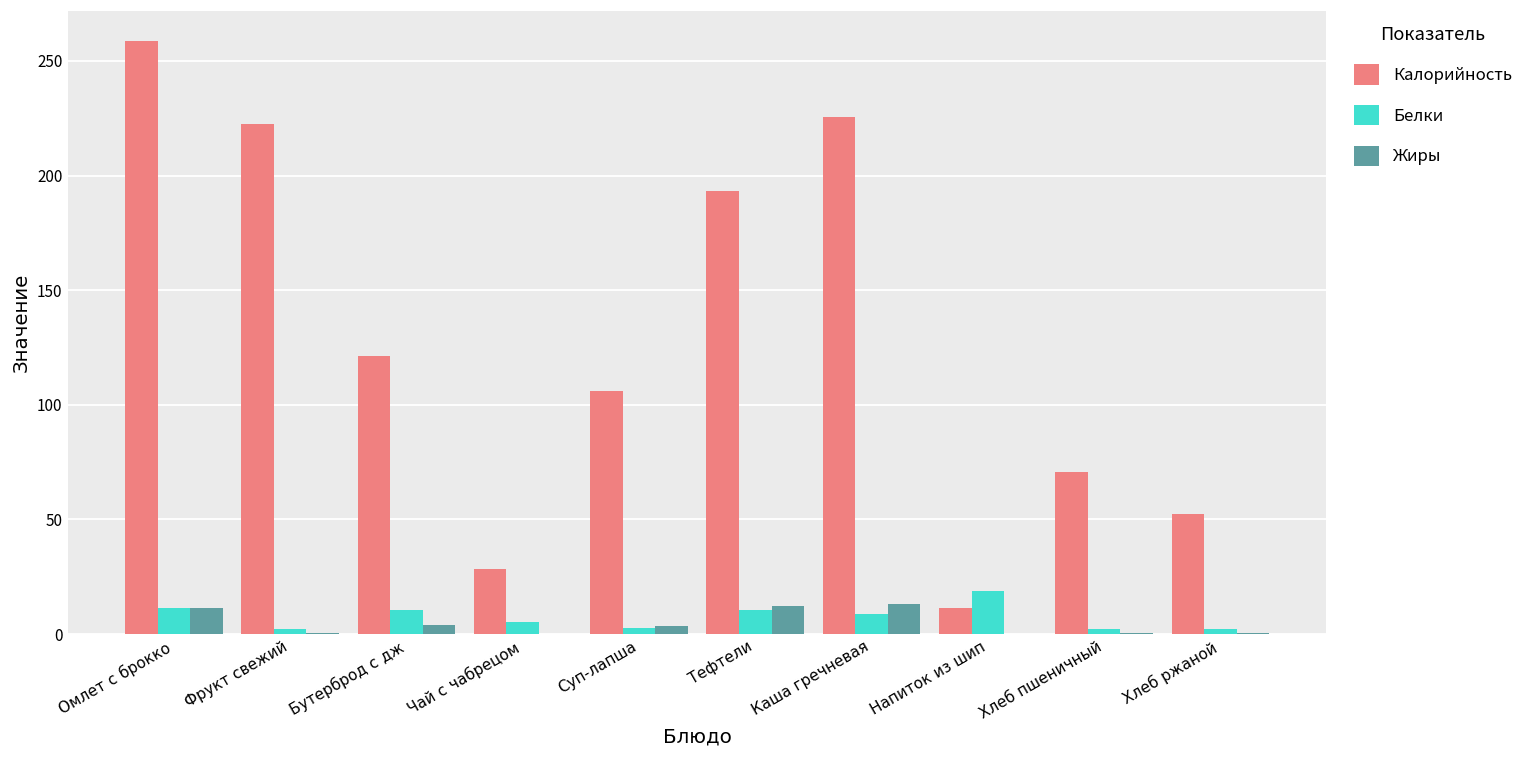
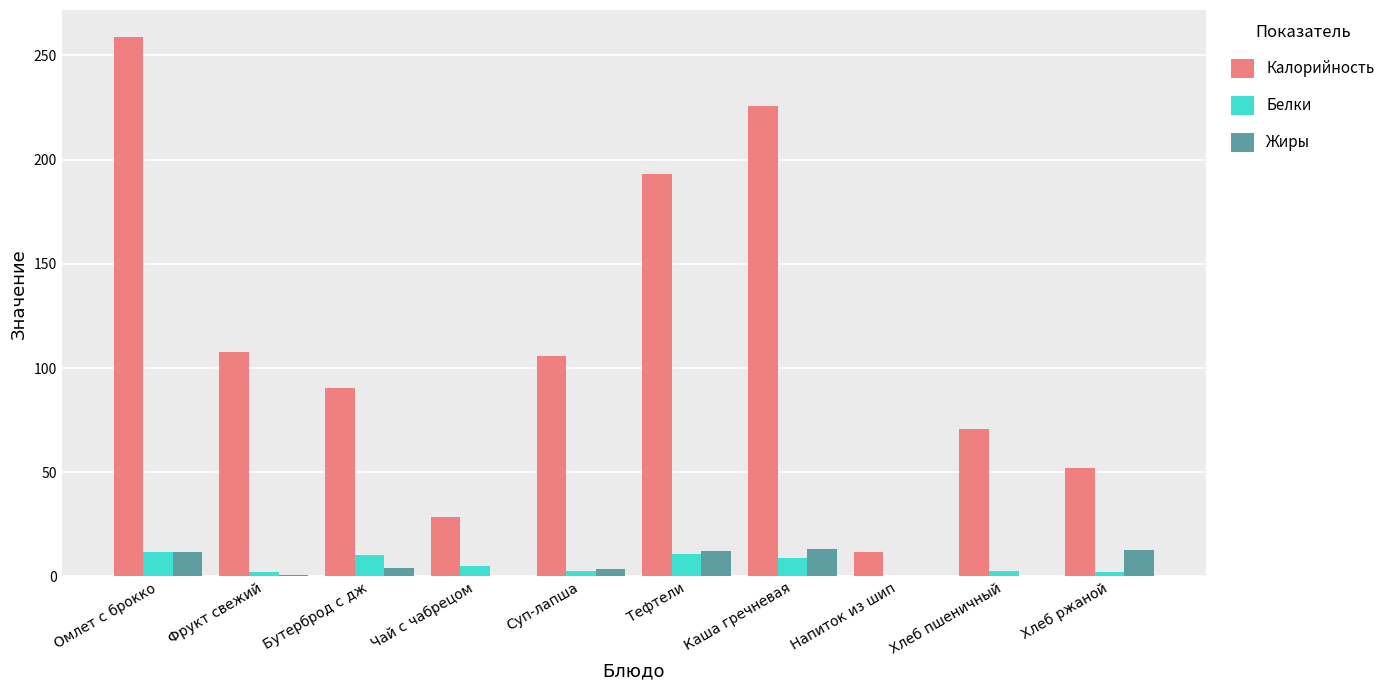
Калорийность, Фрукт свежий: 223 -> 108
Калорийность, Бутерброд с дж: 122 -> 90
Белки, Напиток из шип: 19 -> 0
Жиры, Хлеб ржаной: 0 -> 12
